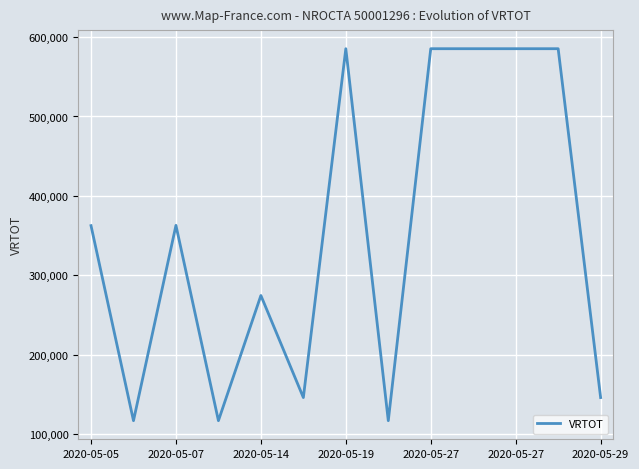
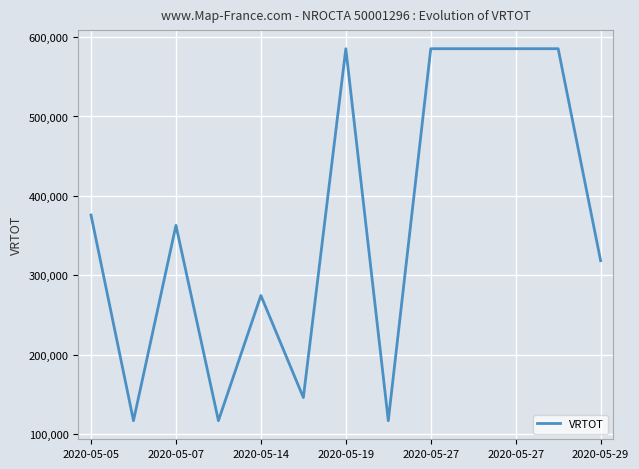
2020-05-05: 360,000 -> 380,000
2020-05-29: 150,000 -> 320,000
